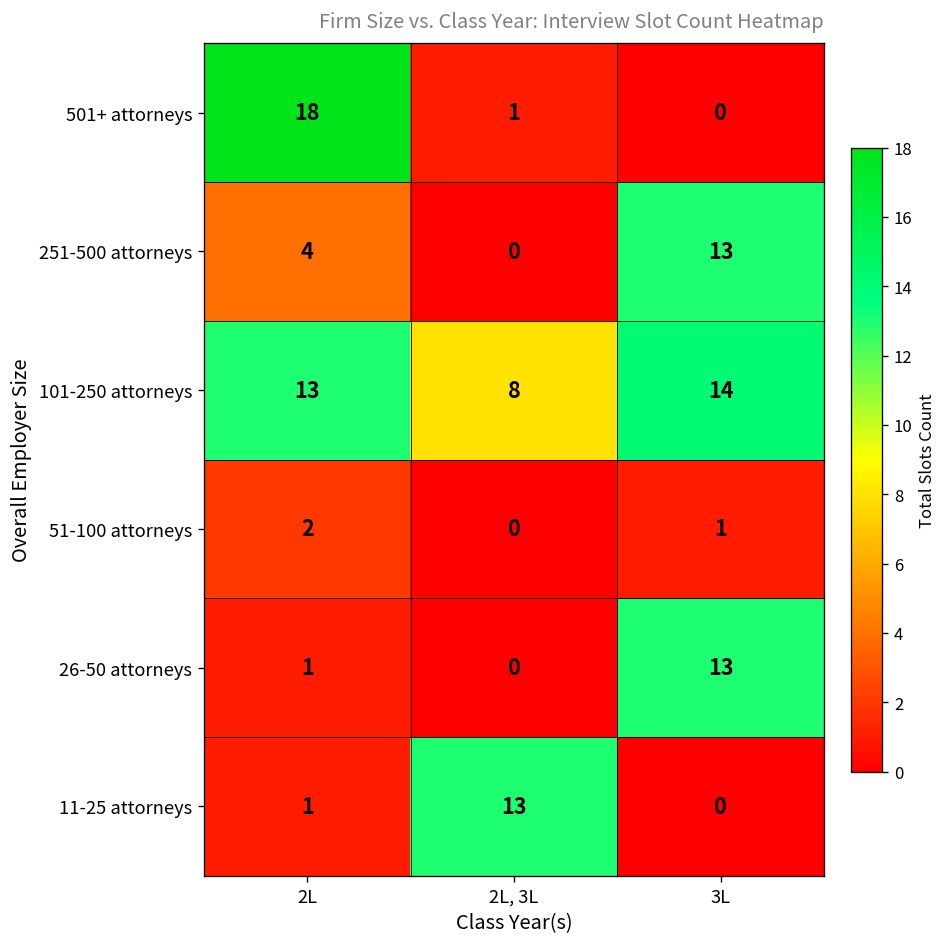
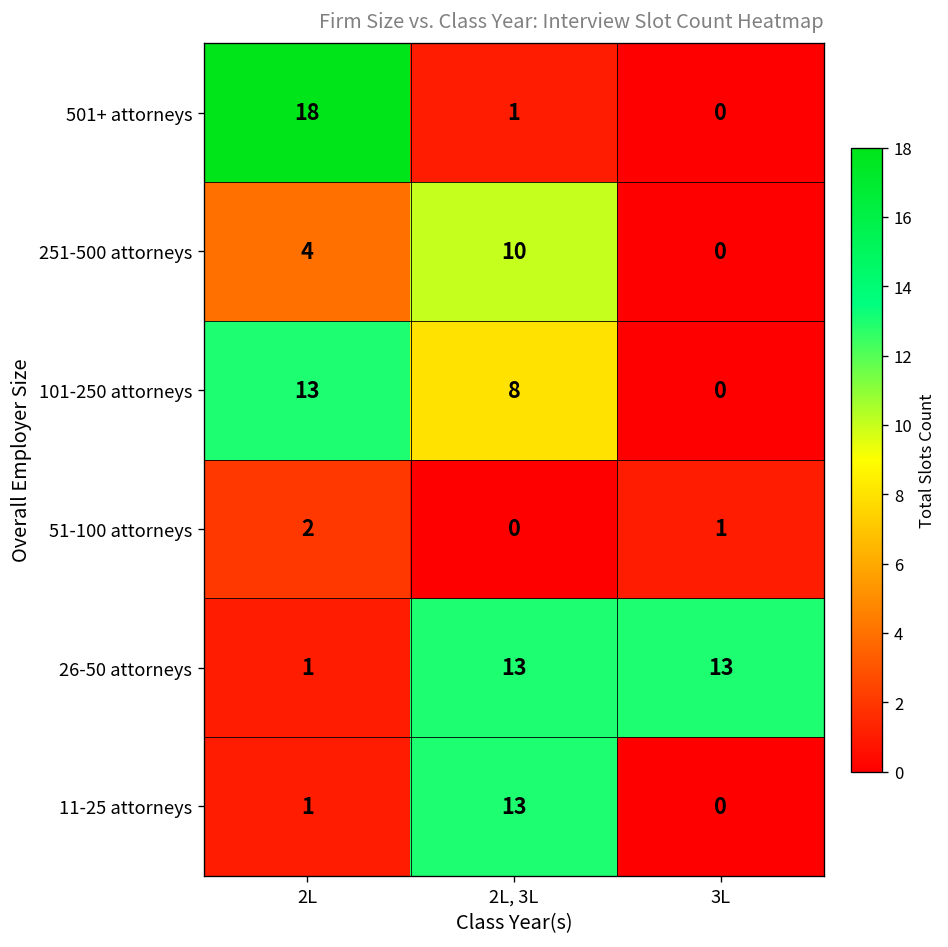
251-500 attorneys, 2L, 3L: 0 -> 10
251-500 attorneys, 3L: 13 -> 0
101-250 attorneys, 3L: 14 -> 0
26-50 attorneys, 2L, 3L: 0 -> 13
